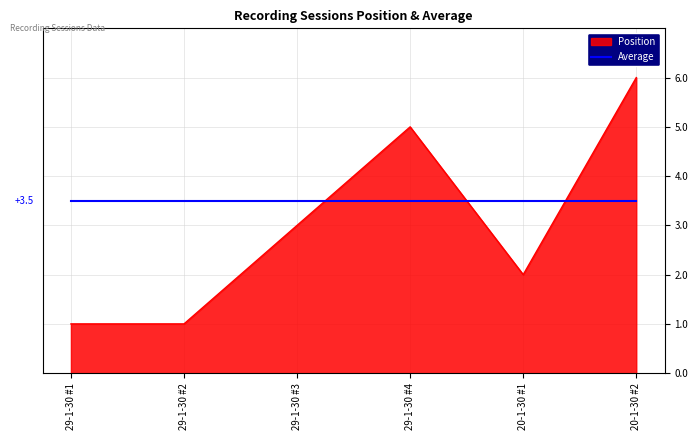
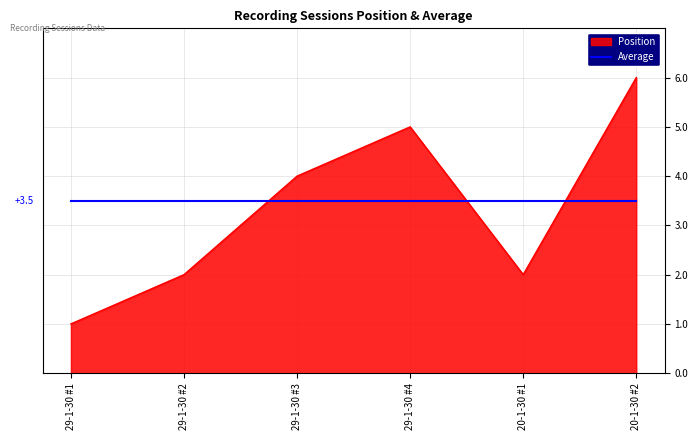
Position, 29-1-30 #2: 1 -> 2
Position, 29-1-30 #3: 3 -> 4
